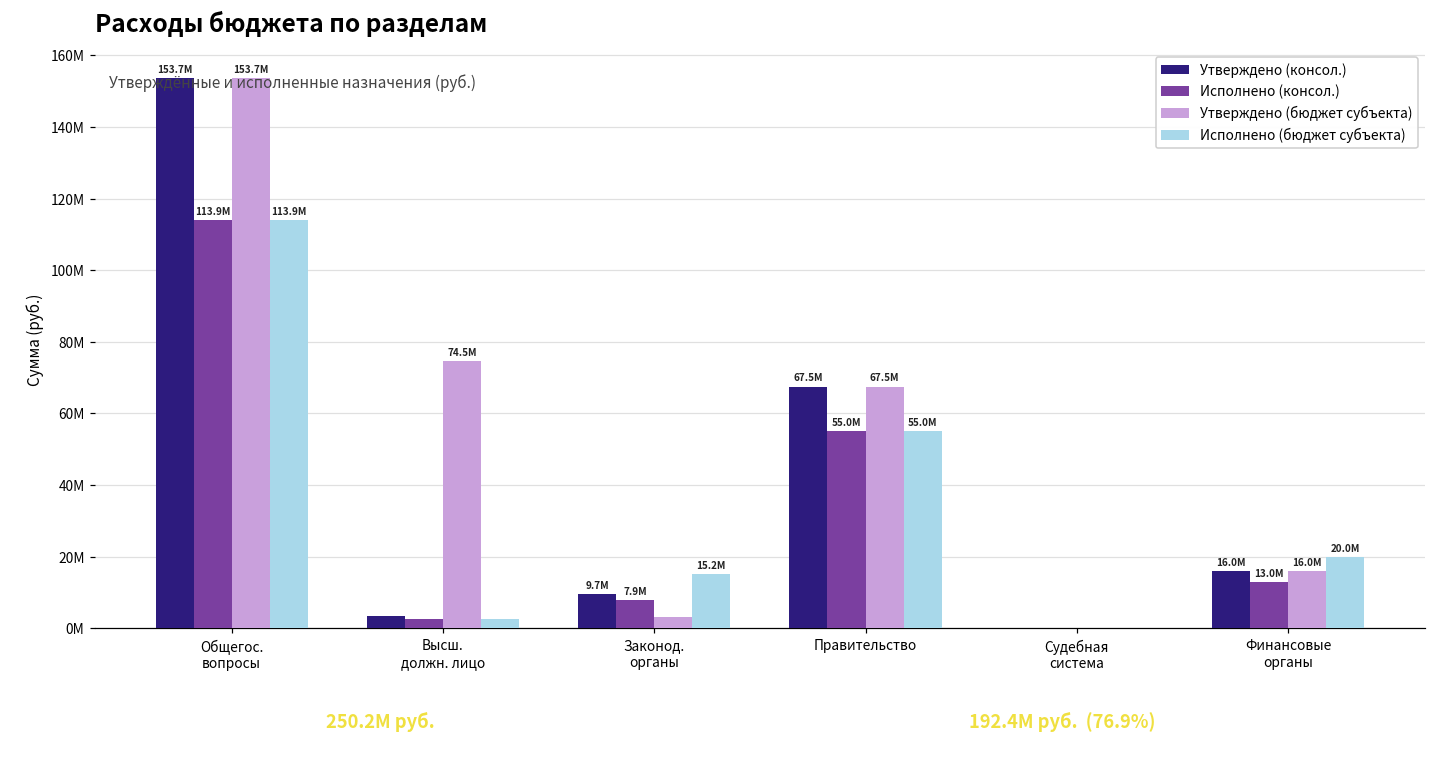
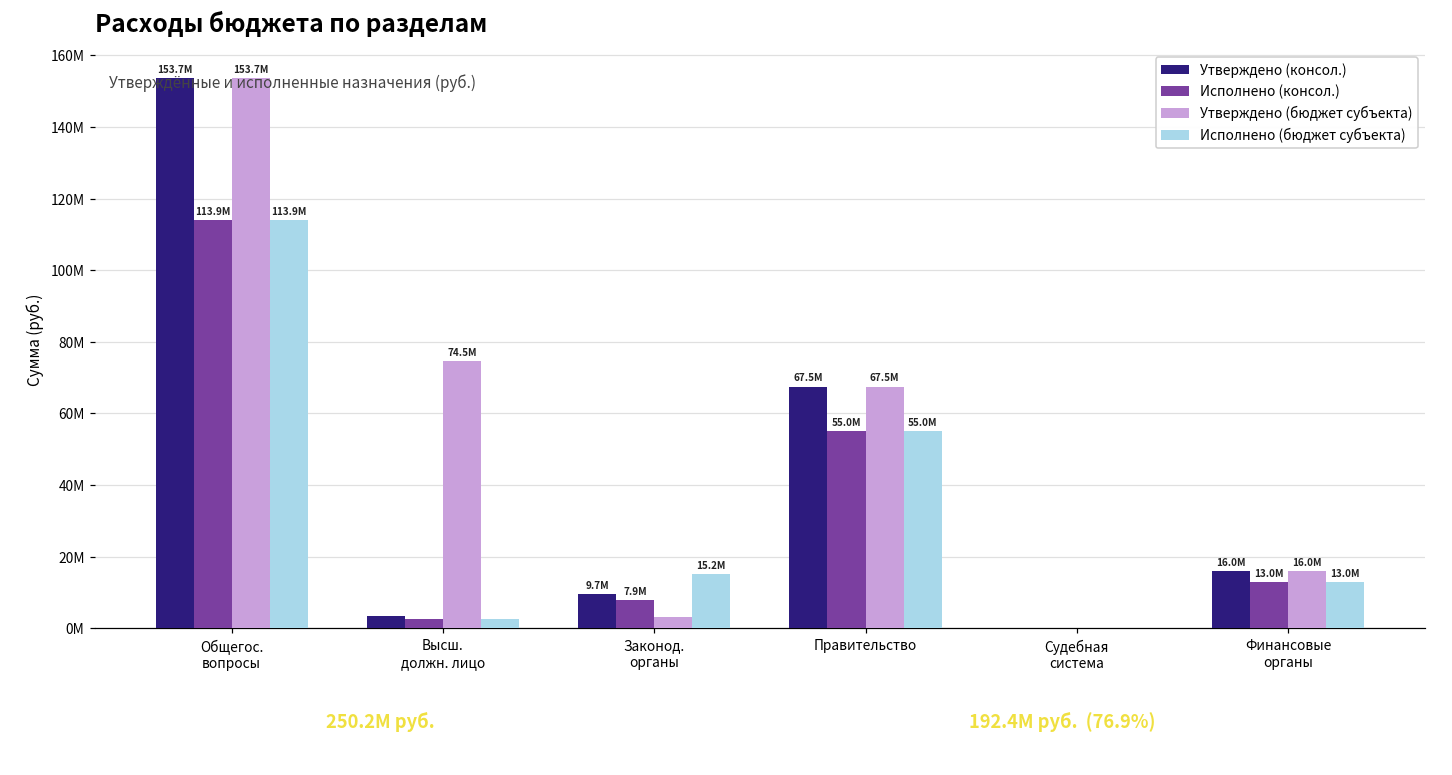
Исполнено (бюджет субъекта), Финансовые органы: 20.0M -> 13.0M
